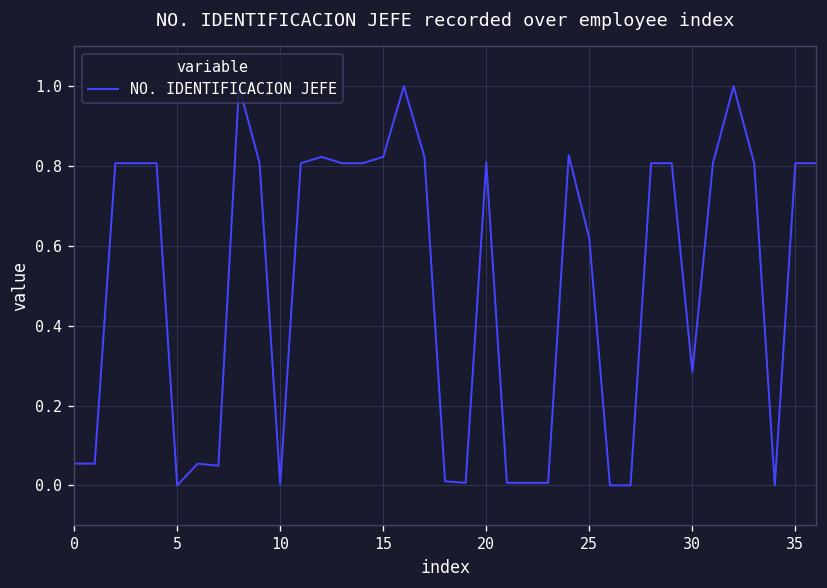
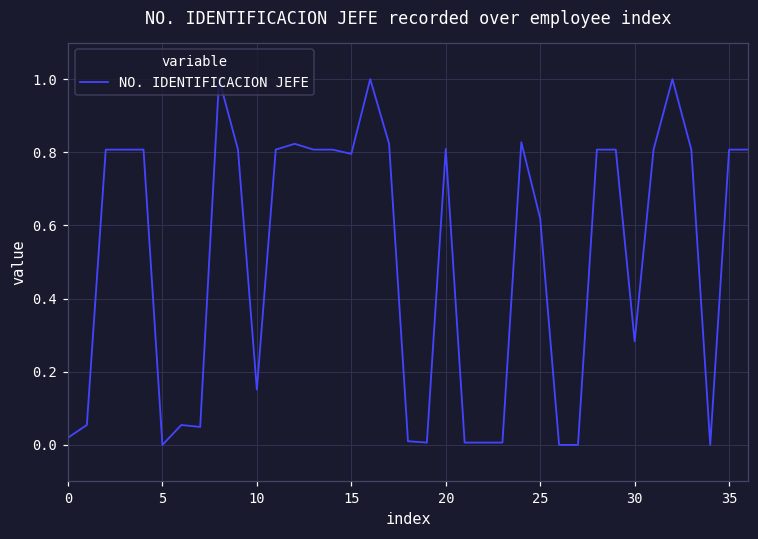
0: 0.05 -> 0.02
10: 0.00 -> 0.15
15: 0.82 -> 0.80
